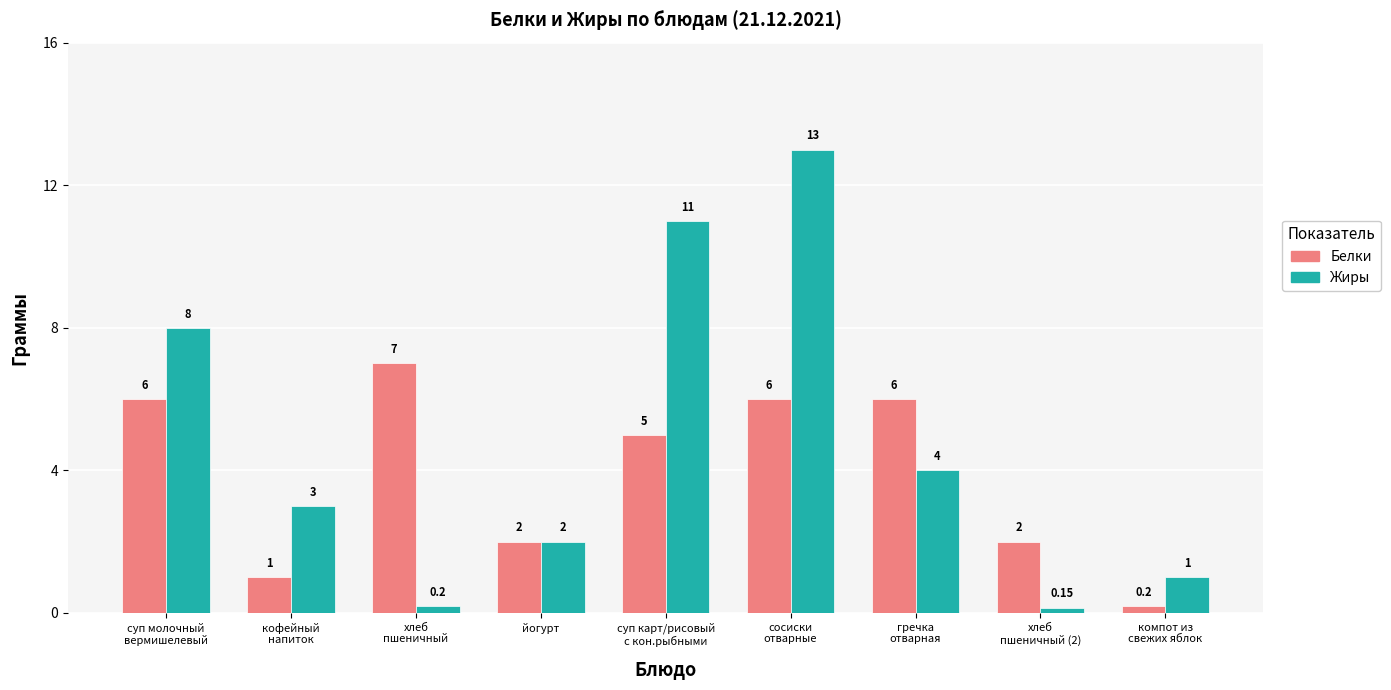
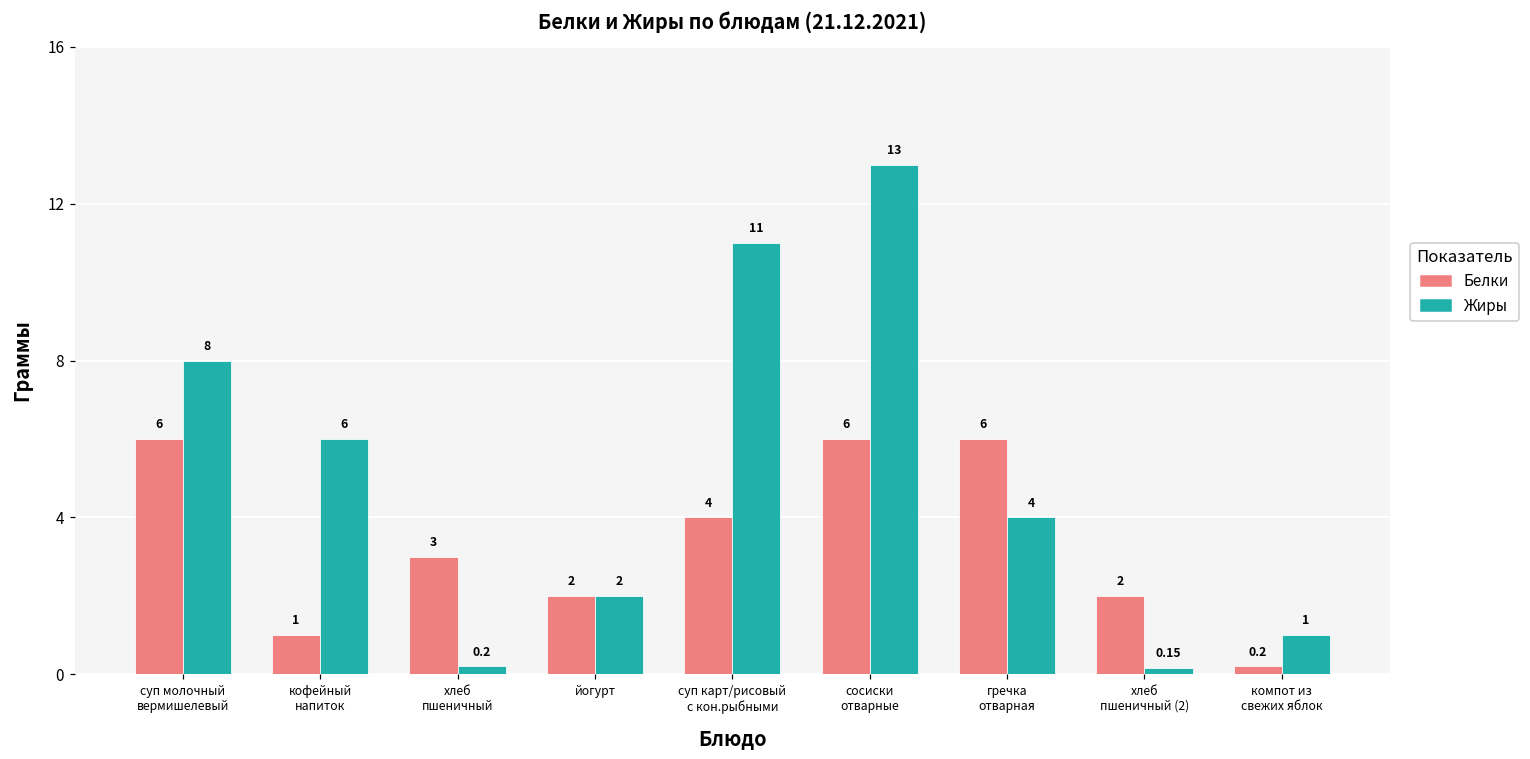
Жиры, кофейный напиток: 3 -> 6
Белки, хлеб пшеничный: 7 -> 3
Белки, суп карт/рисовый с кон.рыбными: 5 -> 4
